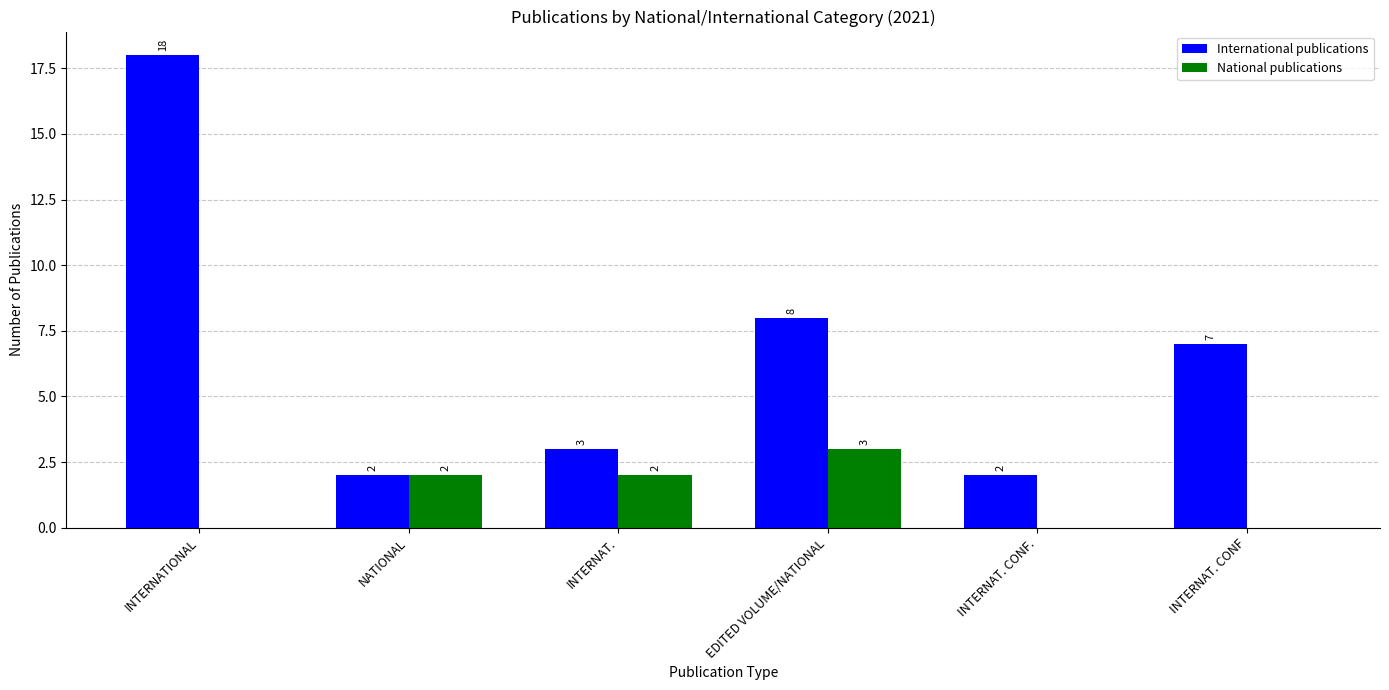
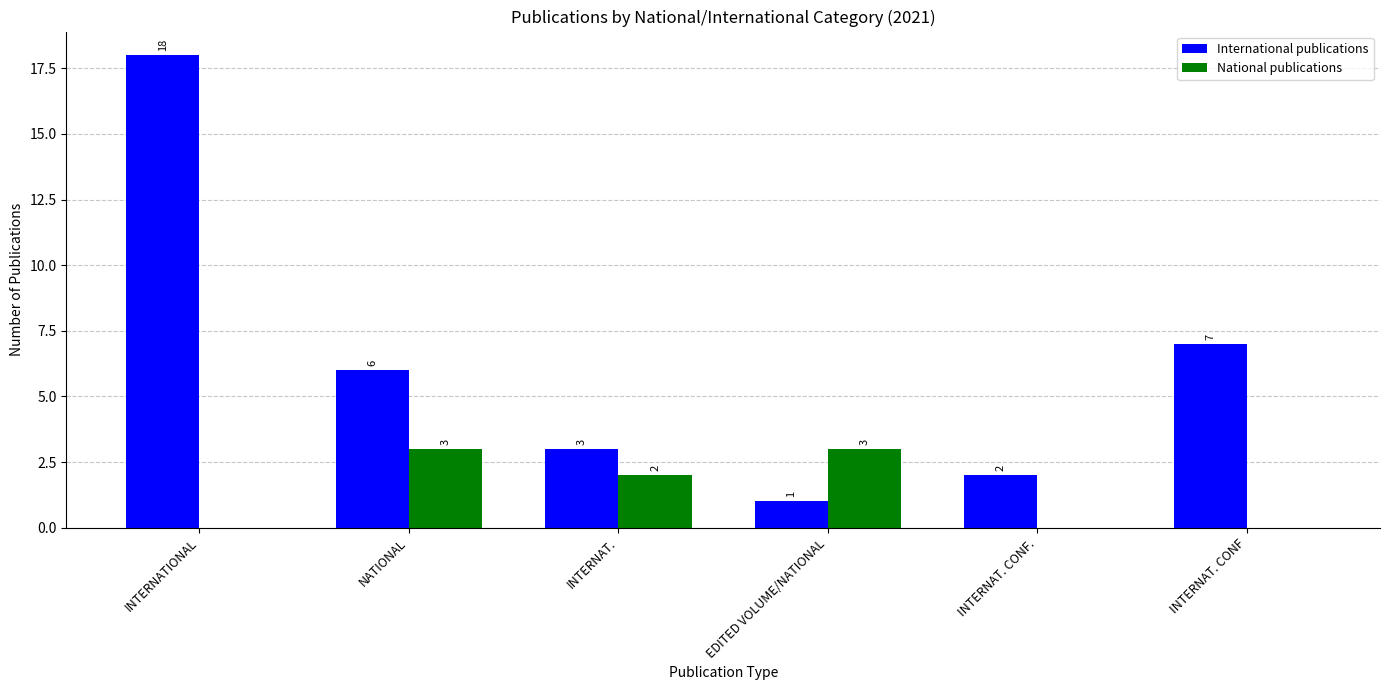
International publications, NATIONAL: 2 -> 6
National publications, NATIONAL: 2 -> 3
International publications, EDITED VOLUME/NATIONAL: 8 -> 1
